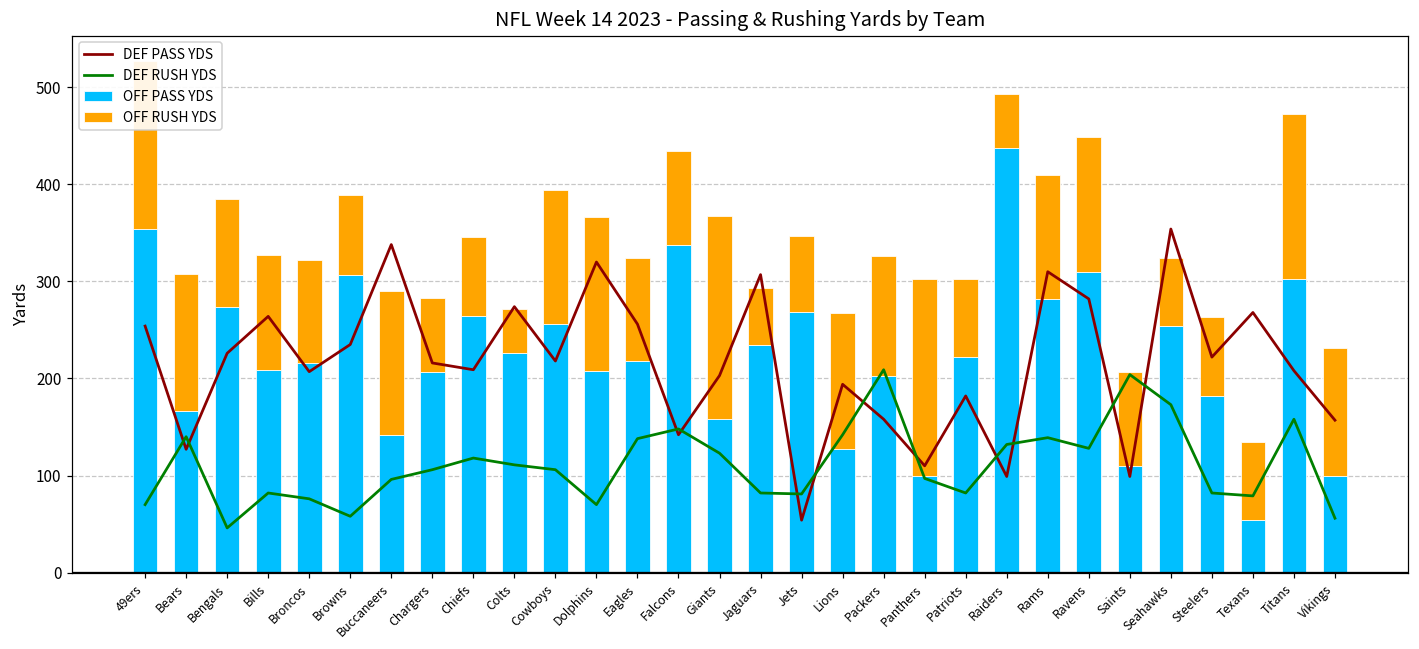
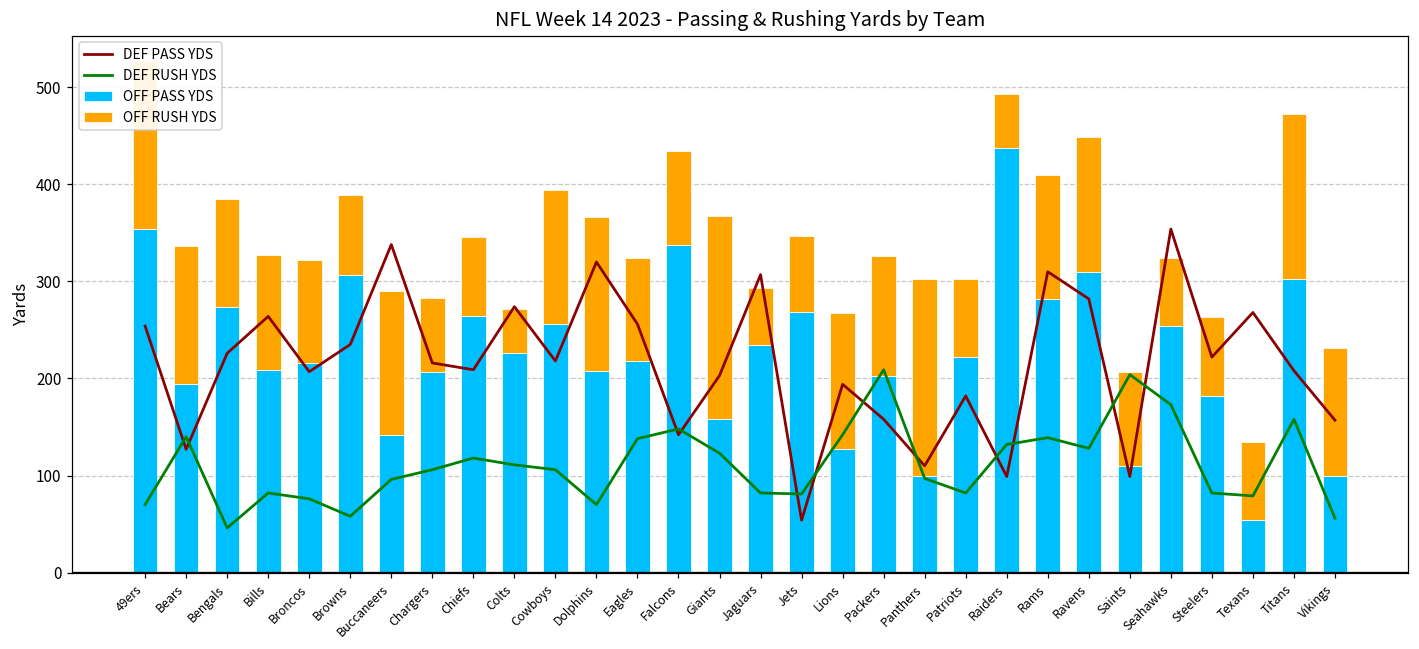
OFF PASS YDS, Bears: 170 -> 190
